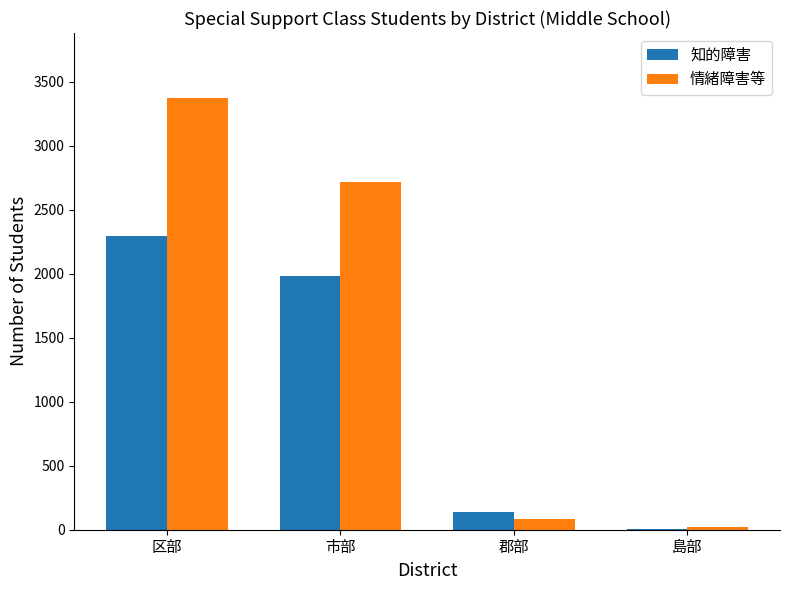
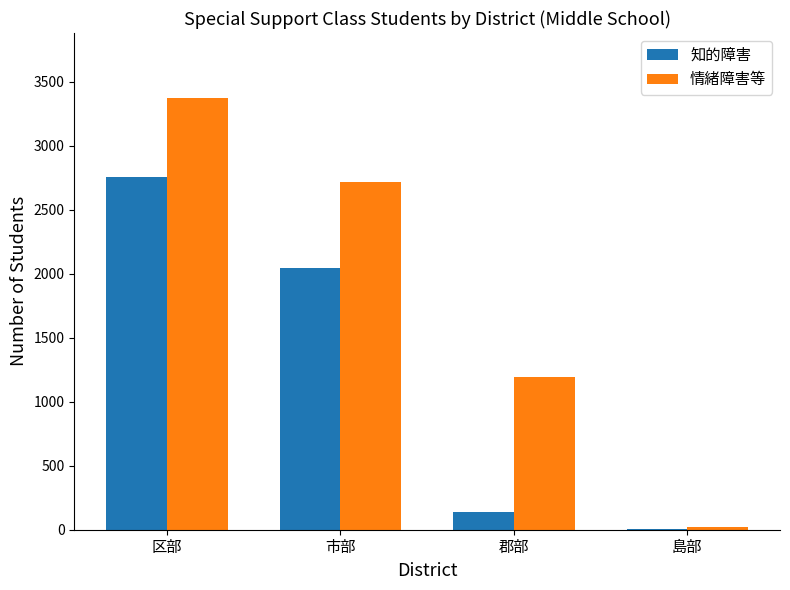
知的障害, 区部: 2290 -> 2750
知的障害, 市部: 1980 -> 2050
情緒障害等, 郡部: 90 -> 1200
